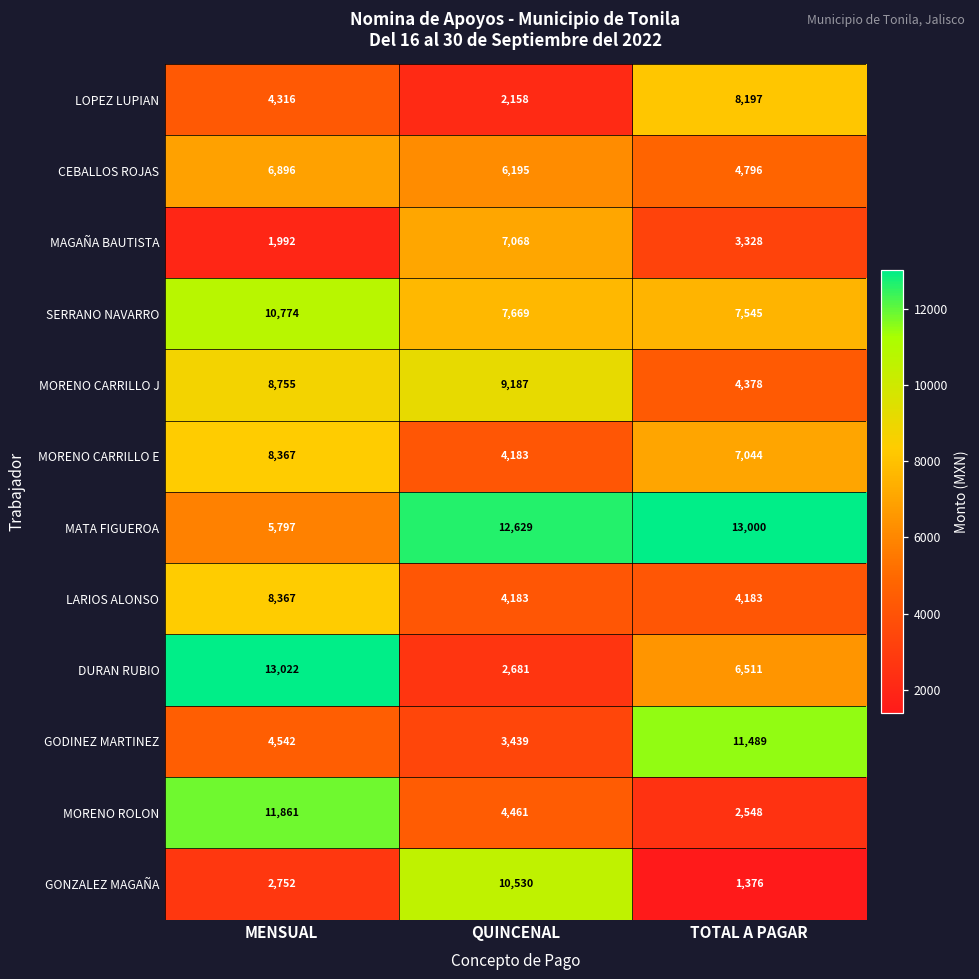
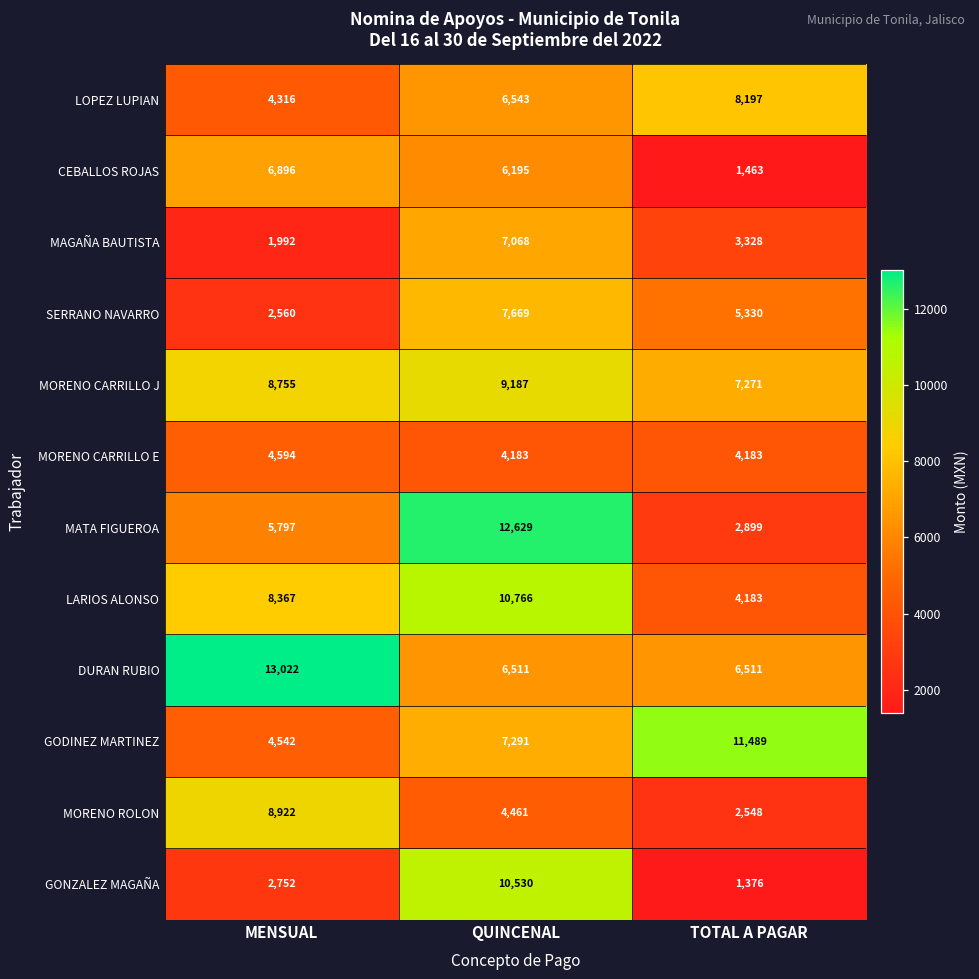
LOPEZ LUPIAN, QUINCENAL: 2,158 -> 6,543
CEBALLOS ROJAS, TOTAL A PAGAR: 4,796 -> 1,463
SERRANO NAVARRO, MENSUAL: 10,774 -> 2,560
SERRANO NAVARRO, TOTAL A PAGAR: 7,545 -> 5,330
MORENO CARRILLO J, TOTAL A PAGAR: 4,378 -> 7,271
MORENO CARRILLO E, MENSUAL: 8,367 -> 4,594
MORENO CARRILLO E, TOTAL A PAGAR: 7,044 -> 4,183
MATA FIGUEROA, TOTAL A PAGAR: 13,000 -> 2,899
LARIOS ALONSO, QUINCENAL: 4,183 -> 10,766
DURAN RUBIO, QUINCENAL: 2,681 -> 6,511
GODINEZ MARTINEZ, QUINCENAL: 3,439 -> 7,291
MORENO ROLON, MENSUAL: 11,861 -> 8,922
